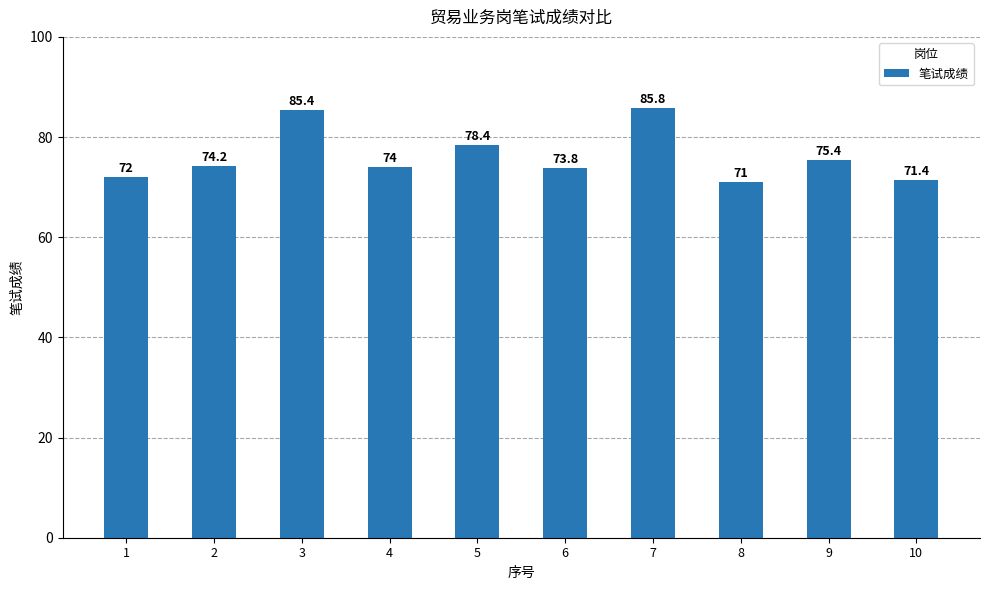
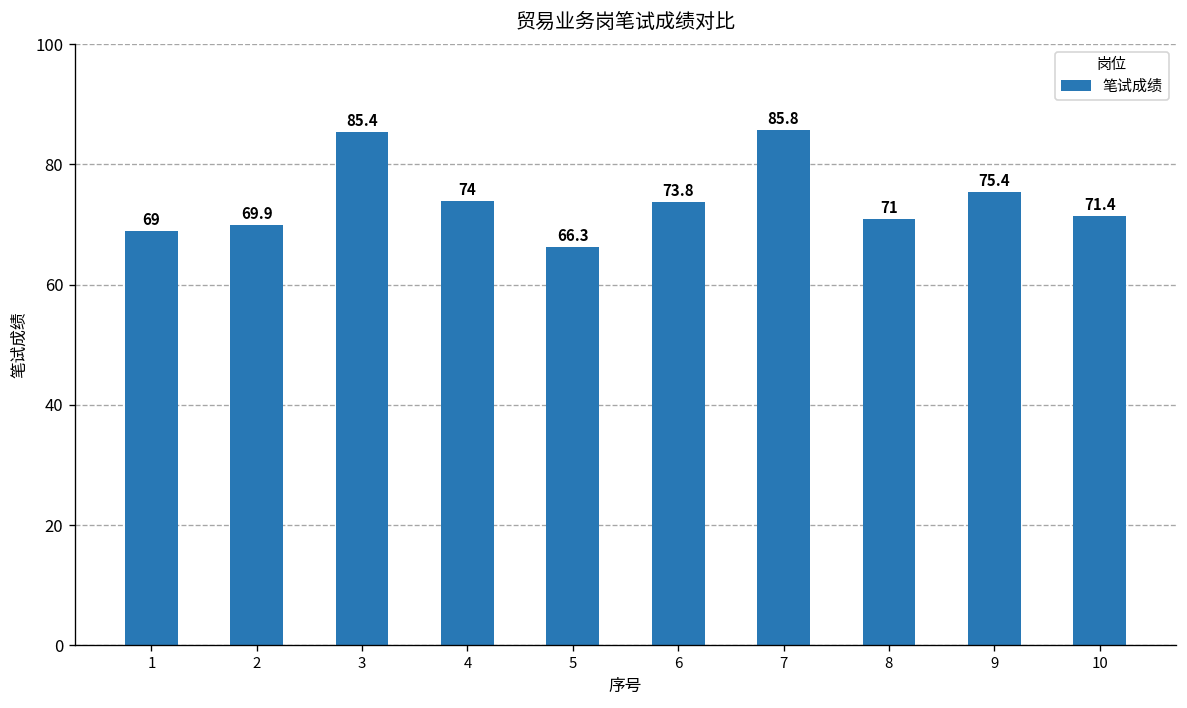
1: 72 -> 69
2: 74.2 -> 69.9
5: 78.4 -> 66.3
